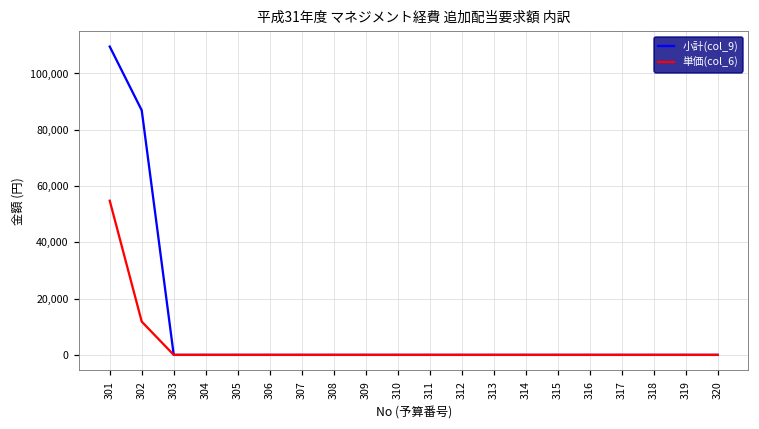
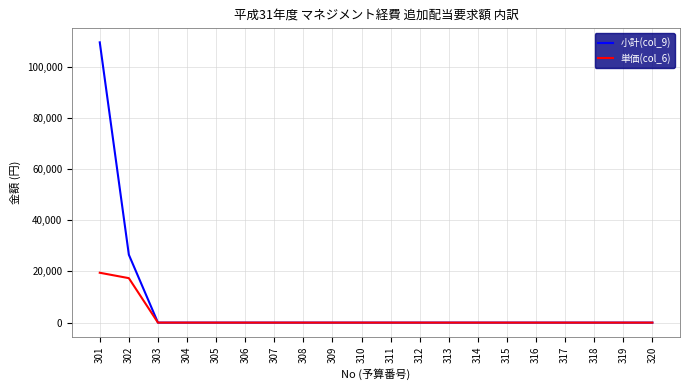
単価(col_6), 301: 55,000 -> 19,000
小計(col_9), 302: 87,000 -> 27,000
単価(col_6), 302: 12,000 -> 17,000
